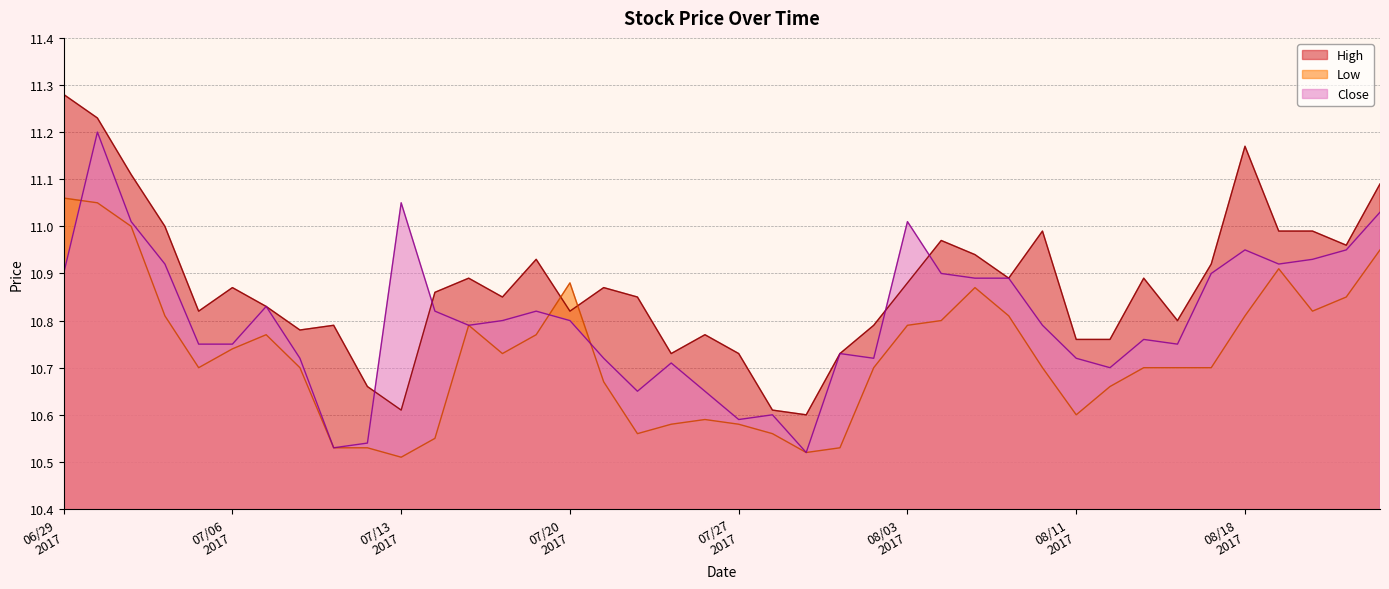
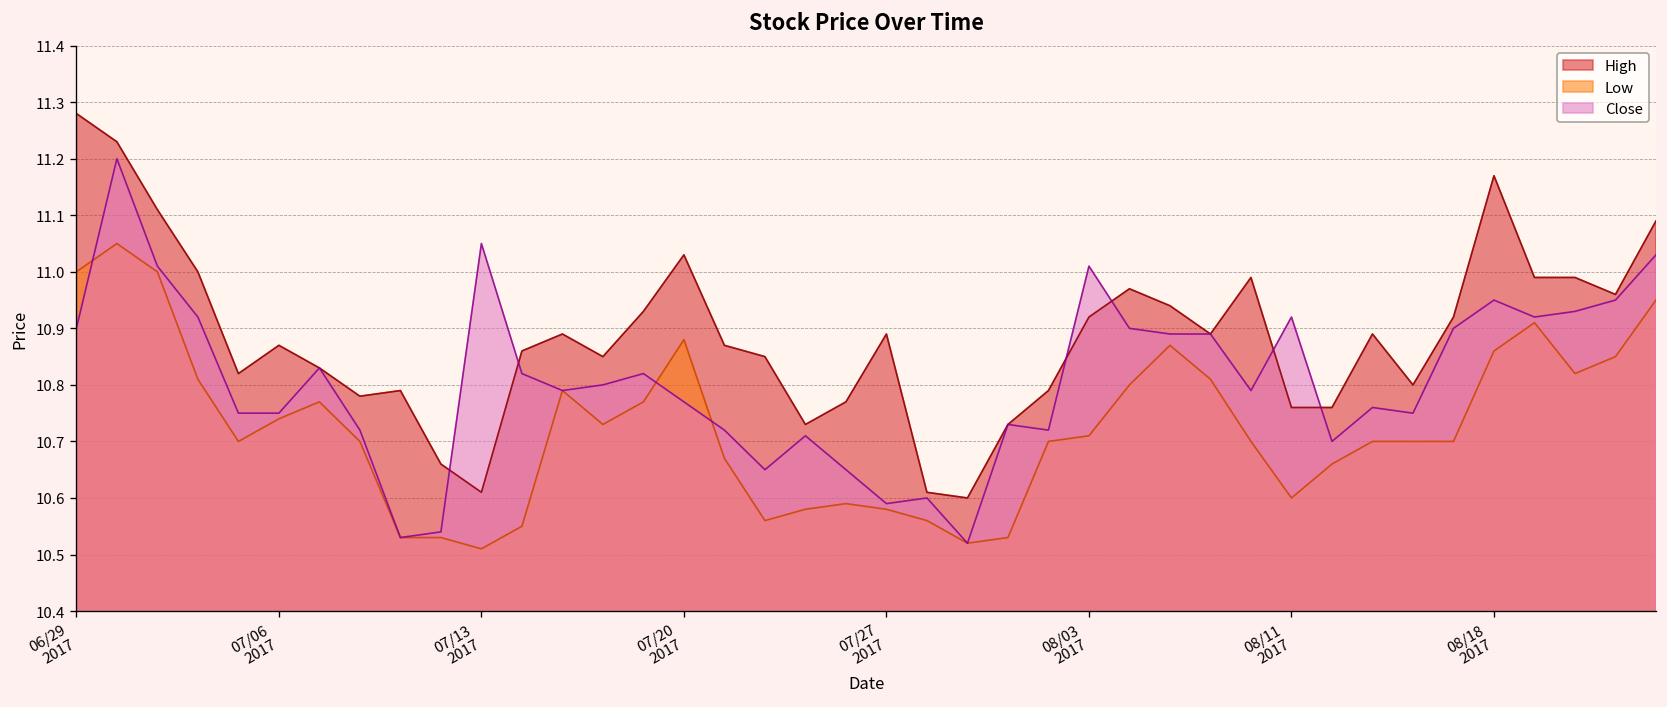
Low, 06/29 2017: 11.06 -> 11.00
High, 07/20 2017: 10.82 -> 11.03
Close, 07/20 2017: 10.80 -> 10.77
High, 07/27 2017: 10.73 -> 10.89
High, 08/03 2017: 10.88 -> 10.92
Low, 08/03 2017: 10.79 -> 10.71
Close, 08/11 2017: 10.72 -> 10.92
Low, 08/18 2017: 10.81 -> 10.86
